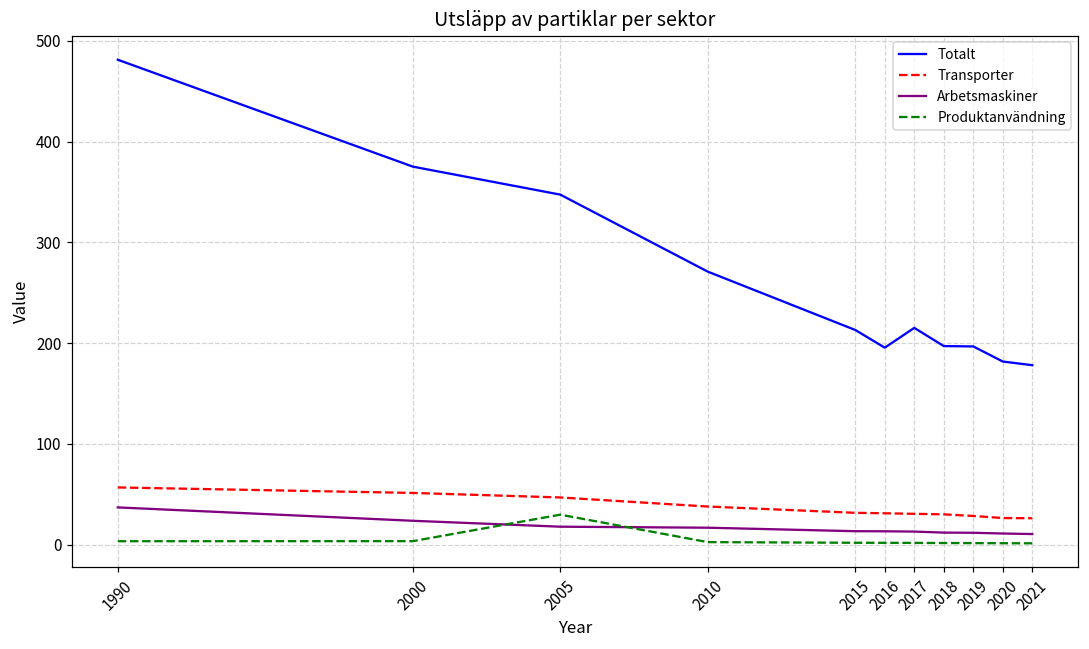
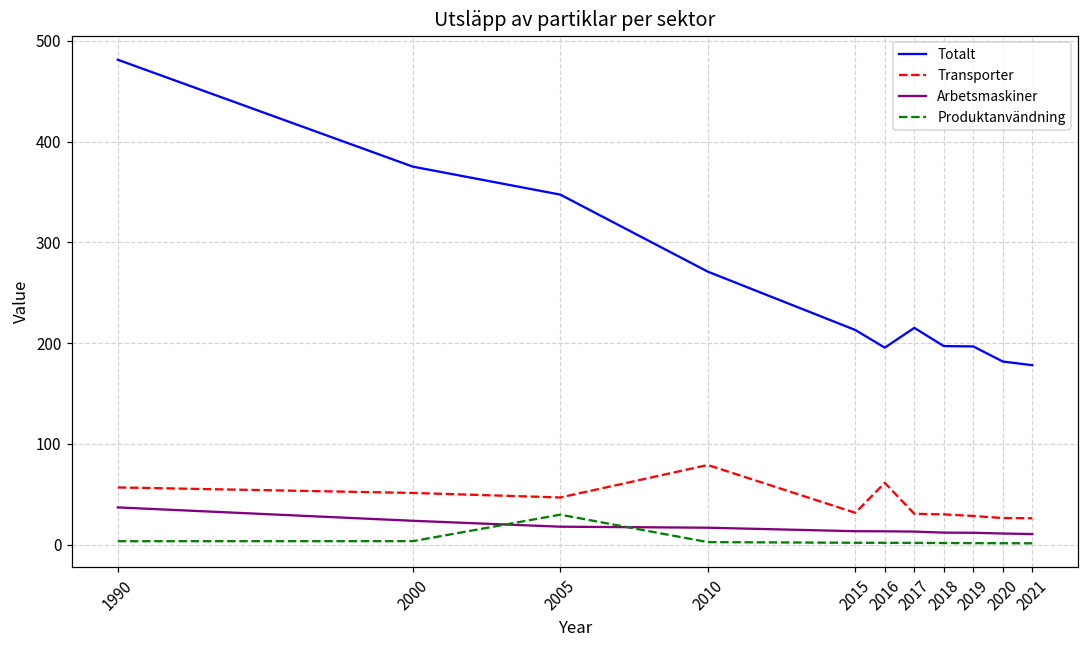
Transporter, 2010: 40 -> 80
Transporter, 2016: 30 -> 60
